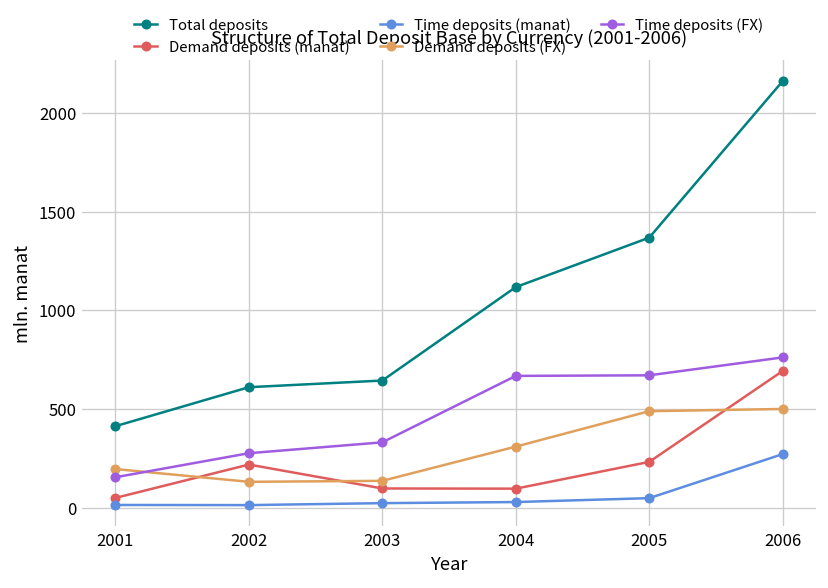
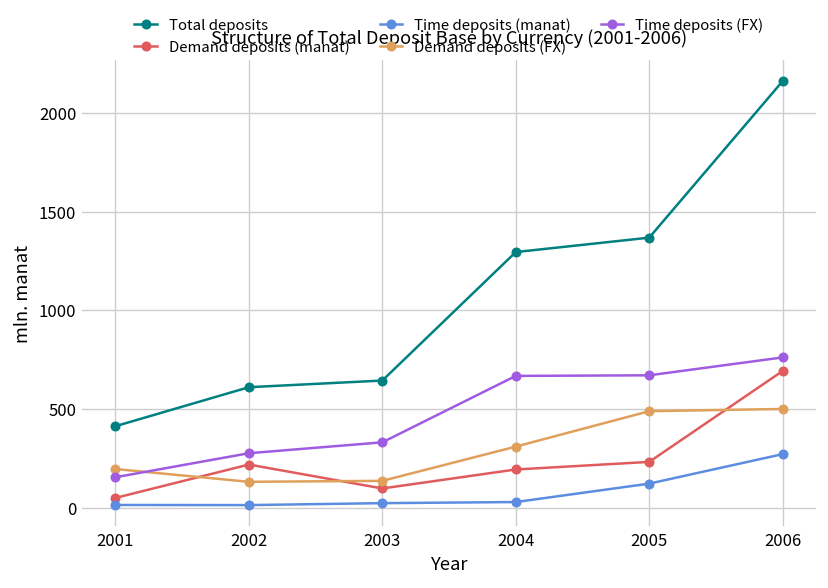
Total deposits, 2004: 1120 -> 1300
Demand deposits (manat), 2004: 100 -> 190
Time deposits (manat), 2005: 50 -> 120
